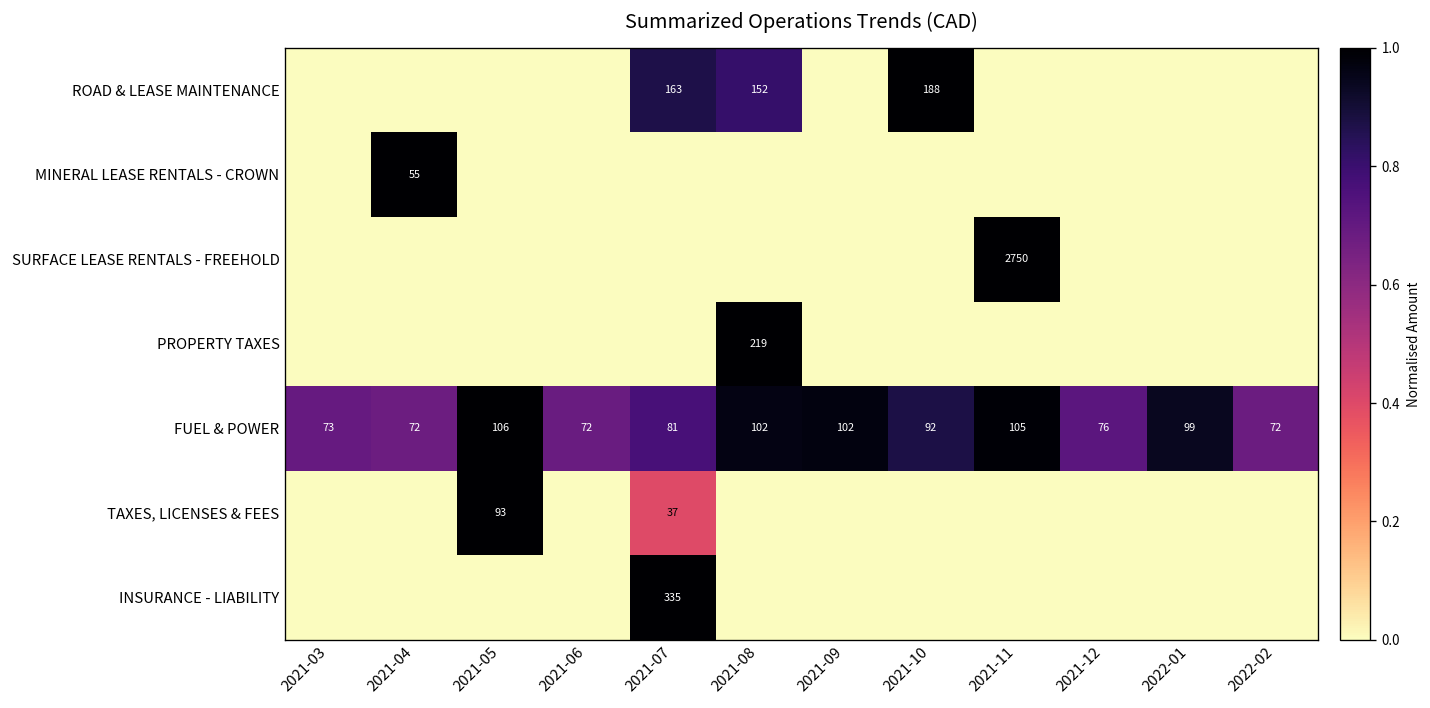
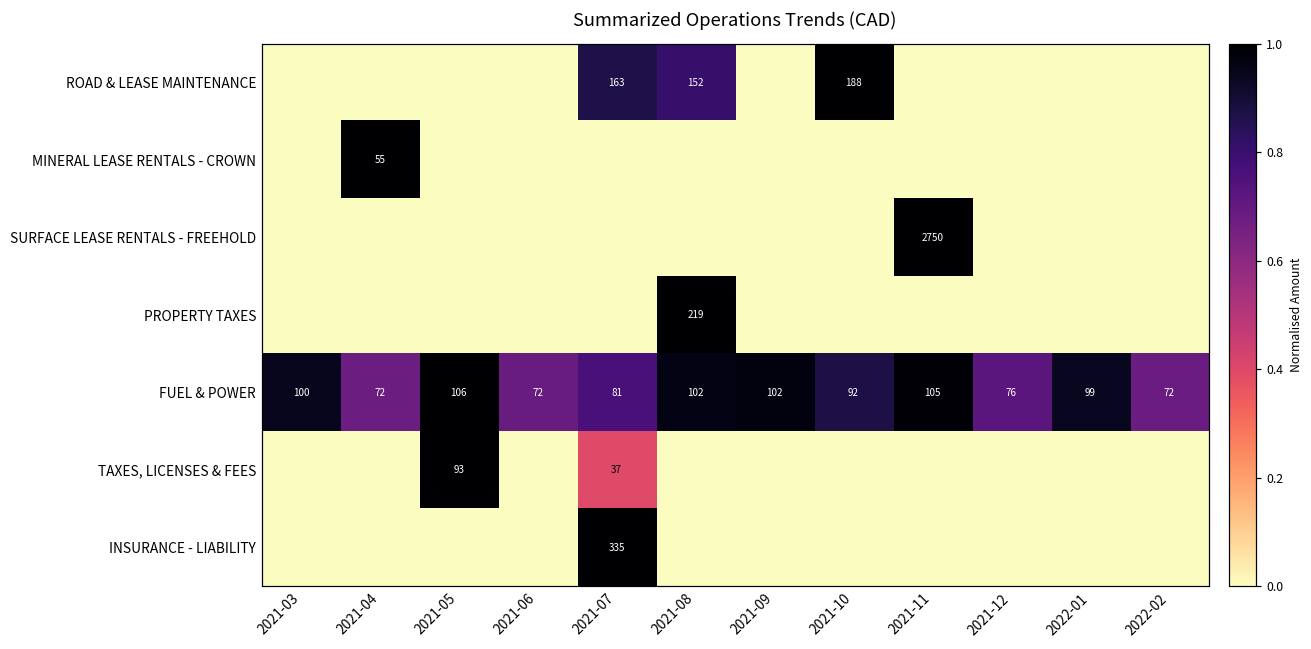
FUEL & POWER, 2021-03: 73 -> 100
